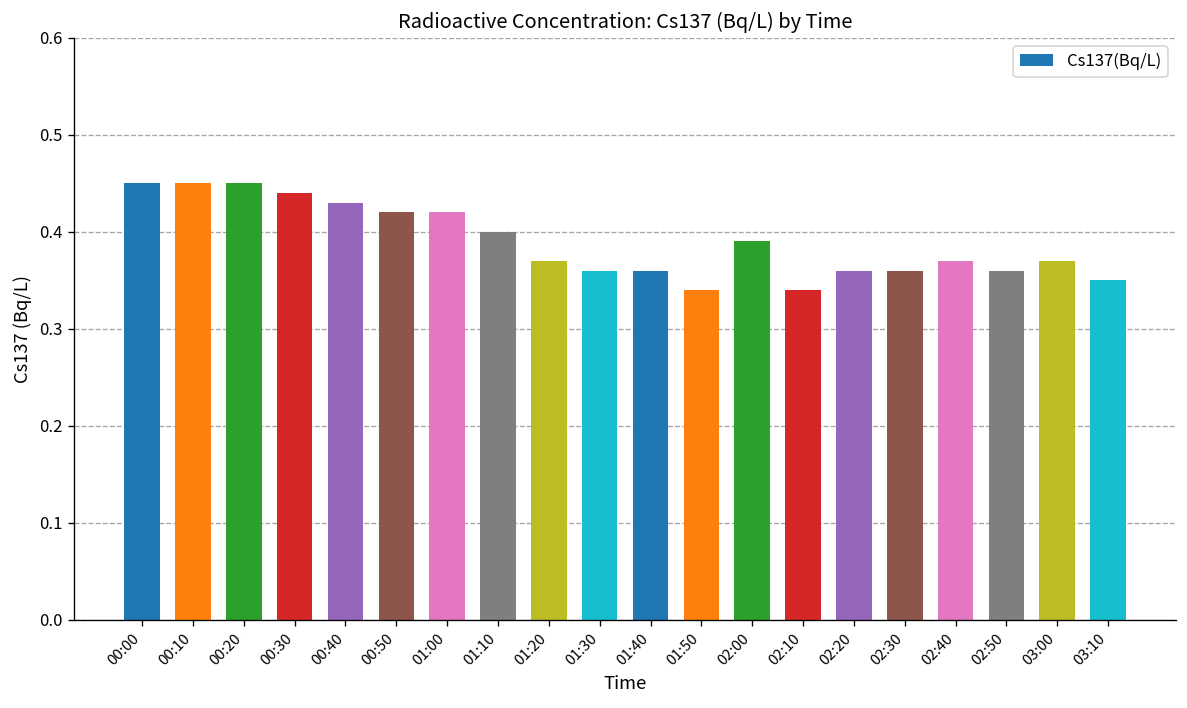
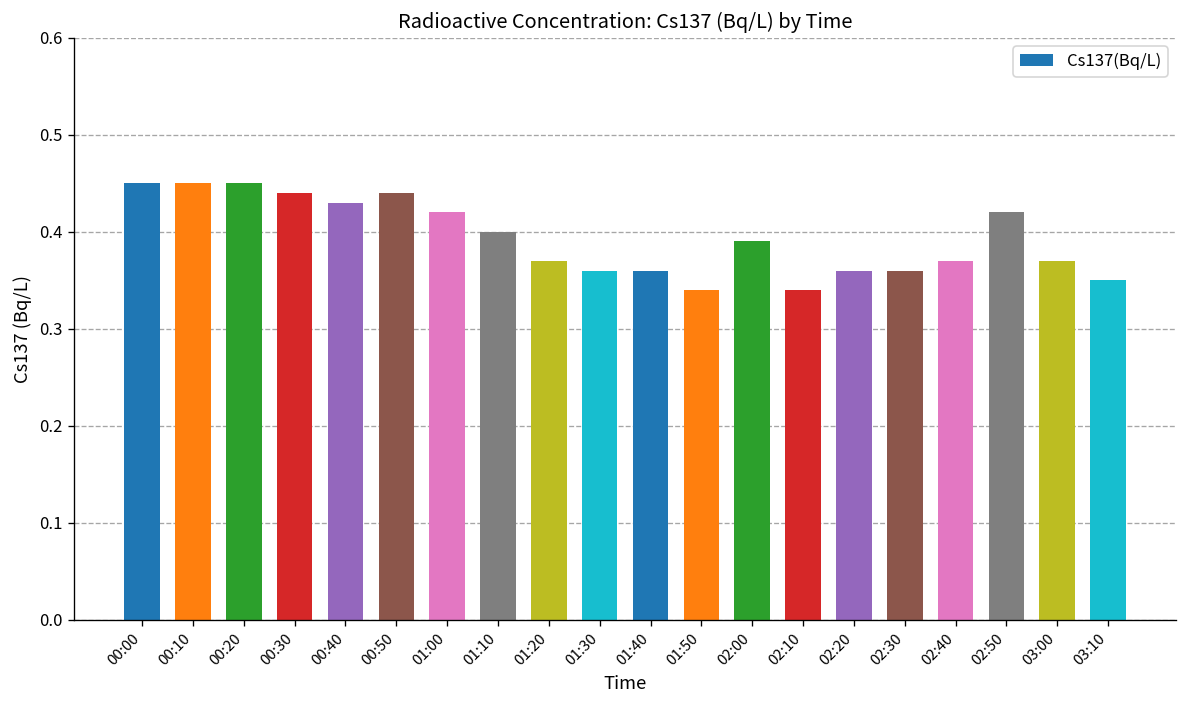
00:50: 0.42 -> 0.44
02:50: 0.36 -> 0.42
